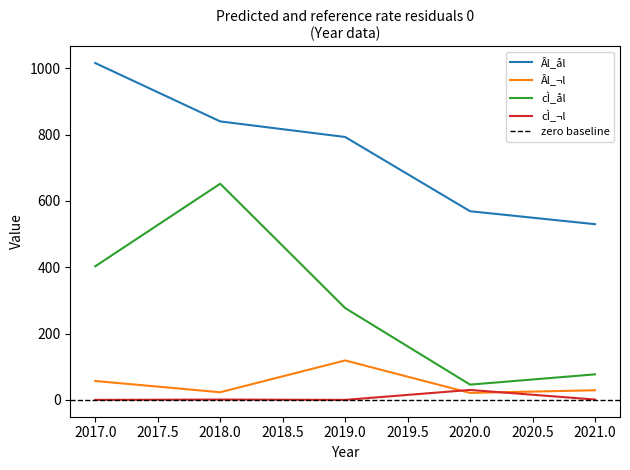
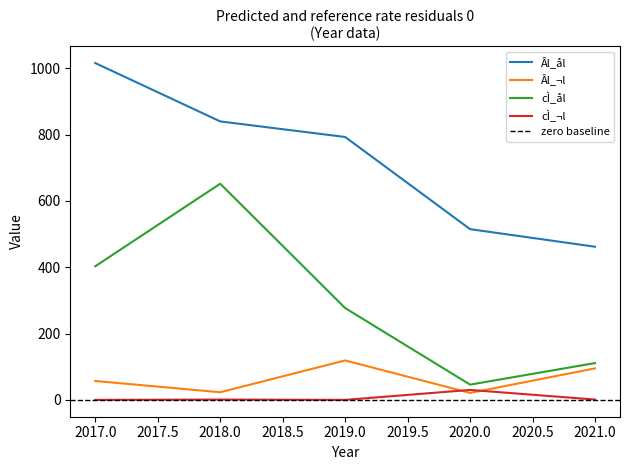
Âl_ål, 2020.0: 570 -> 520
Âl_ål, 2021.0: 530 -> 460
Âl_¬l, 2021.0: 30 -> 100
cÌ_ål, 2021.0: 80 -> 110
